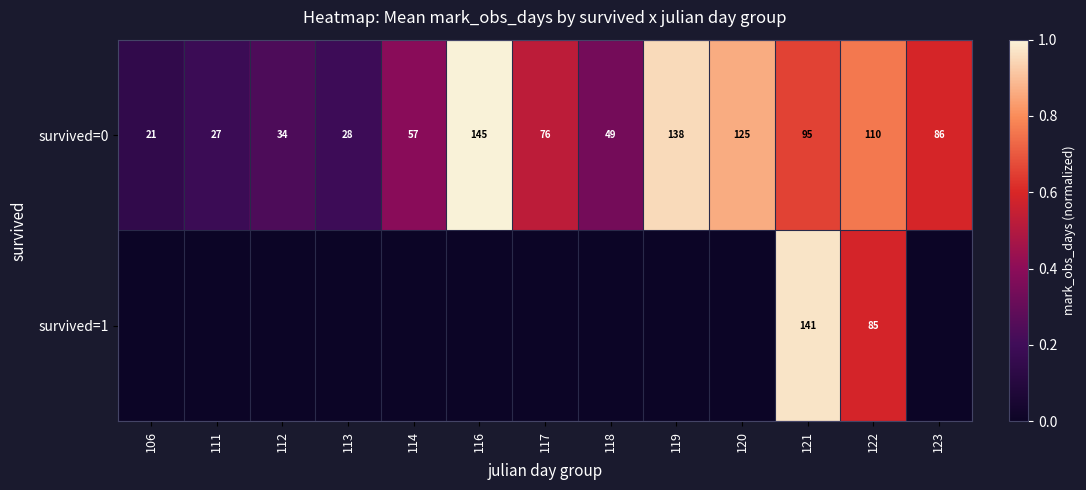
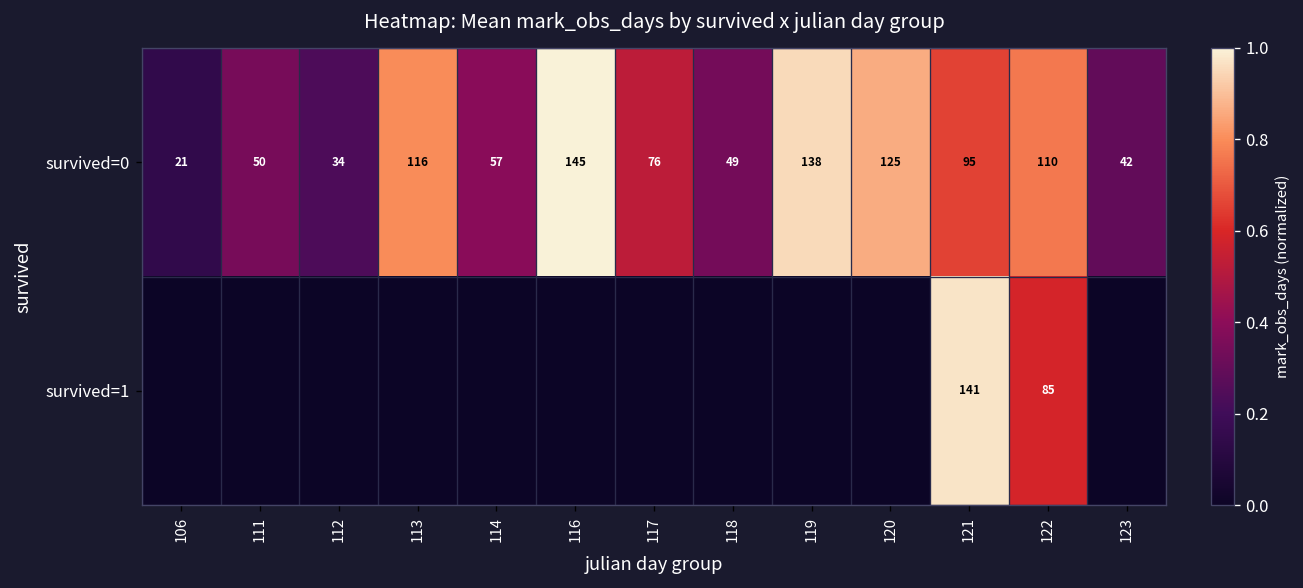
survived=0, 111: 27 -> 50
survived=0, 113: 28 -> 116
survived=0, 123: 86 -> 42
